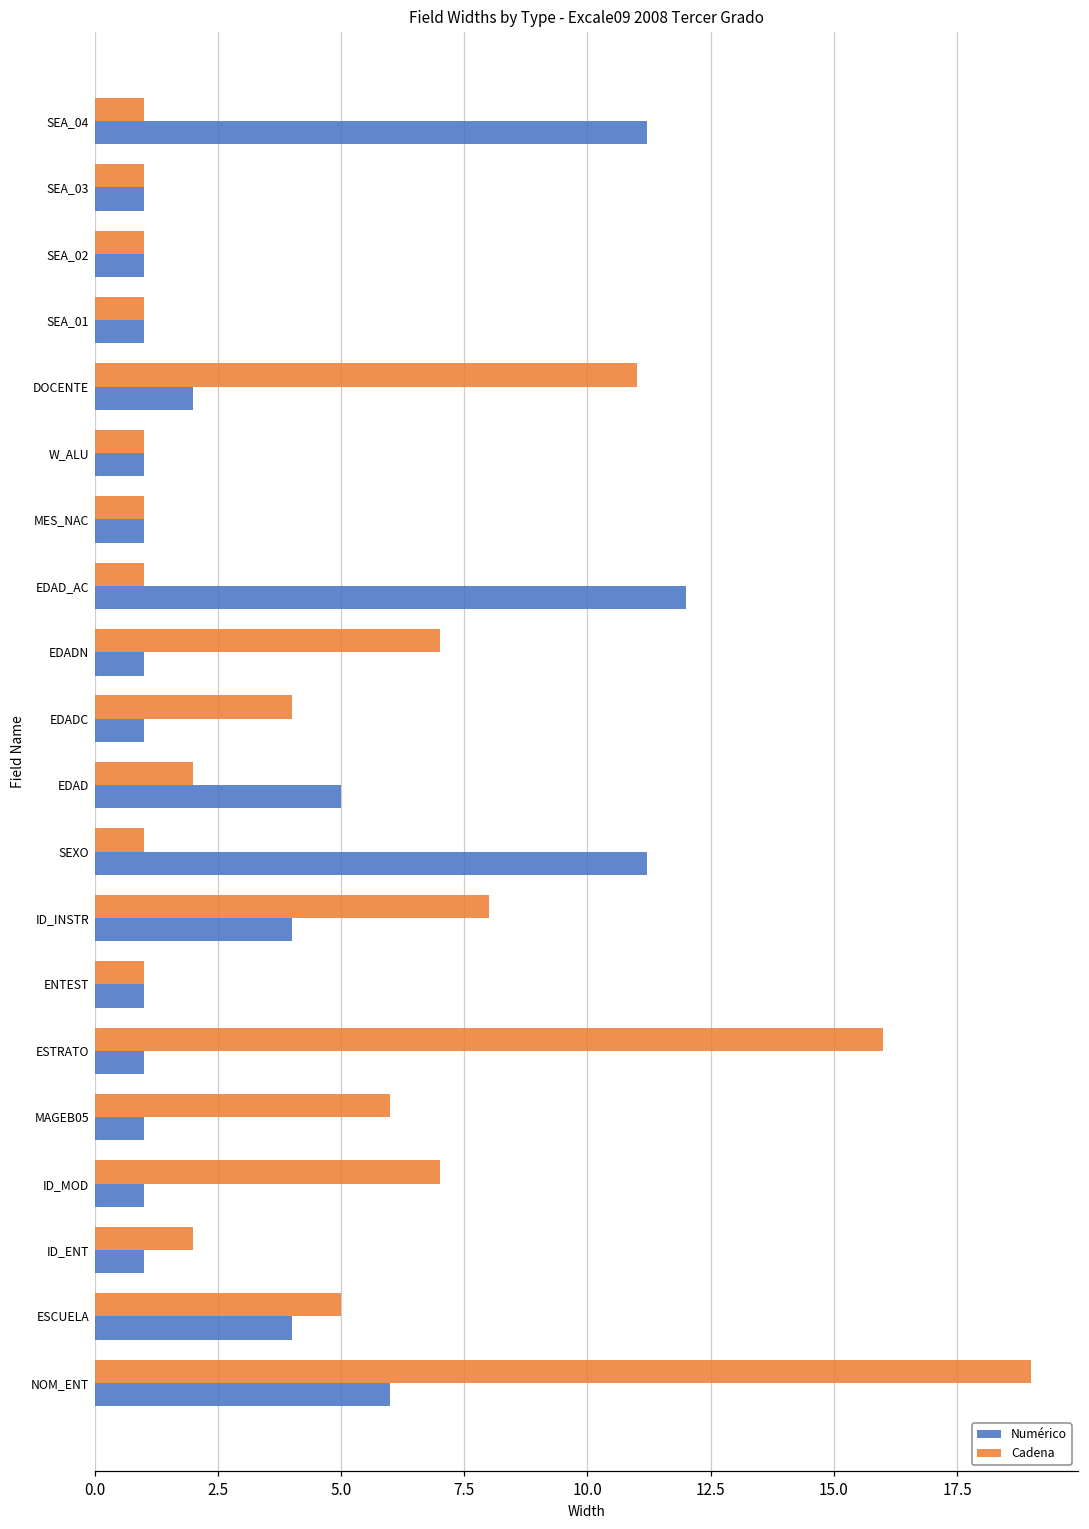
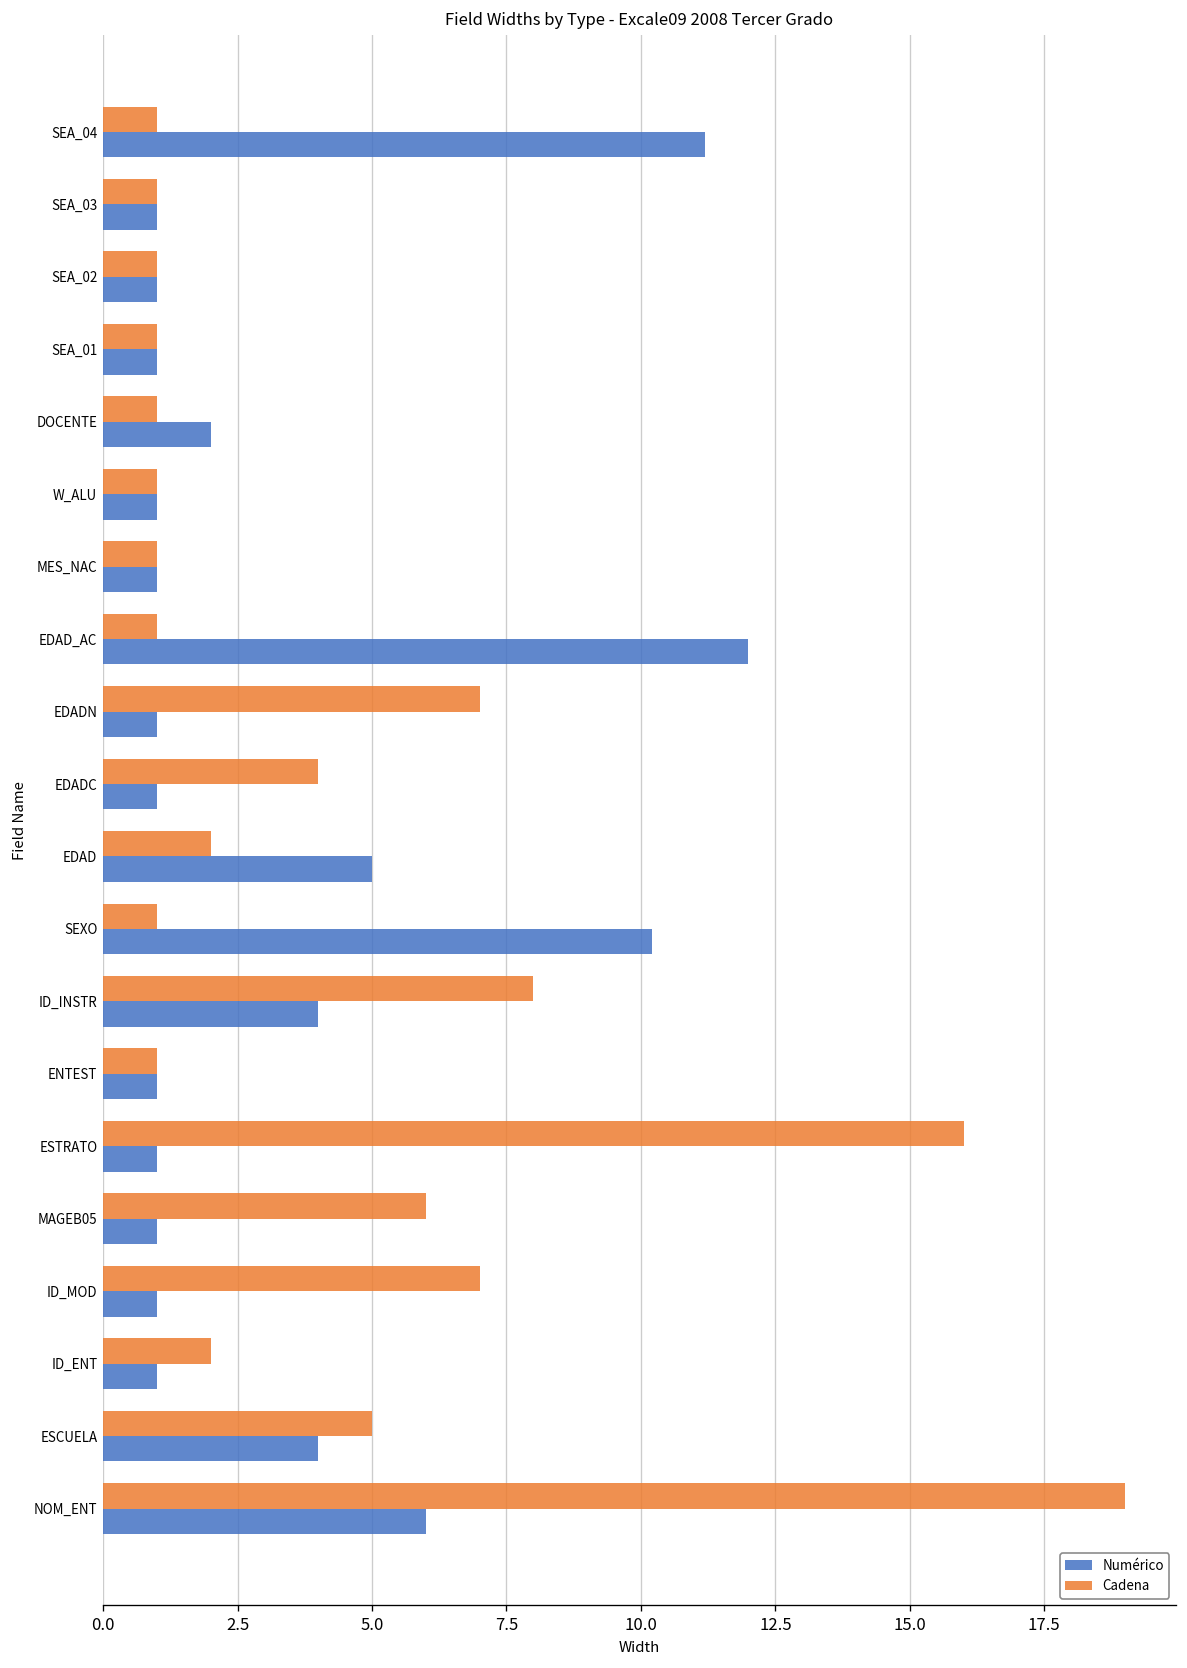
Cadena, DOCENTE: 11 -> 1
Numérico, SEXO: 11.2 -> 10.2
